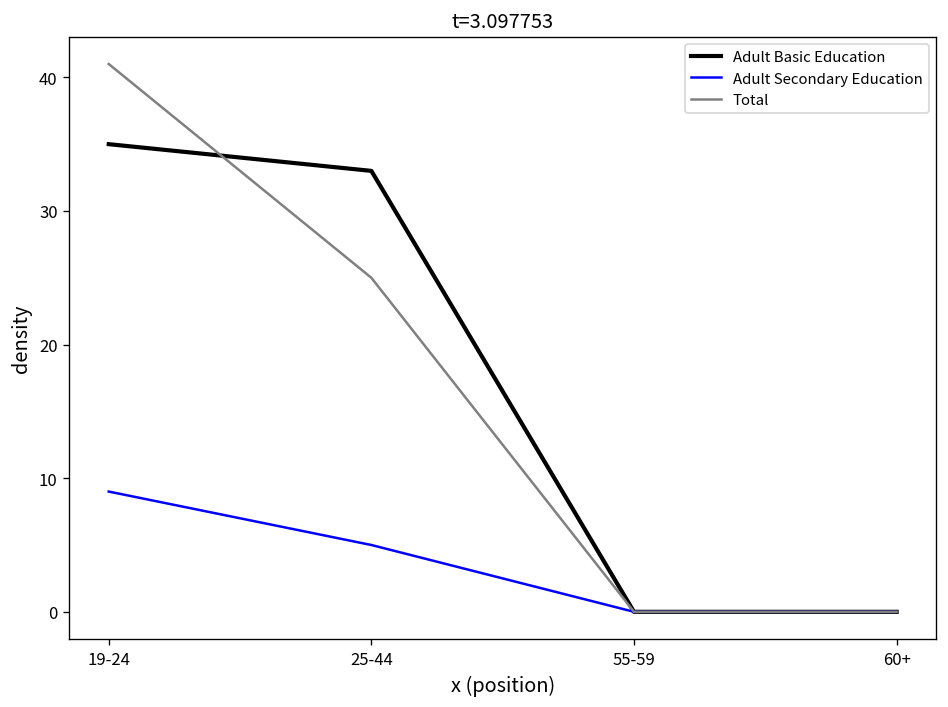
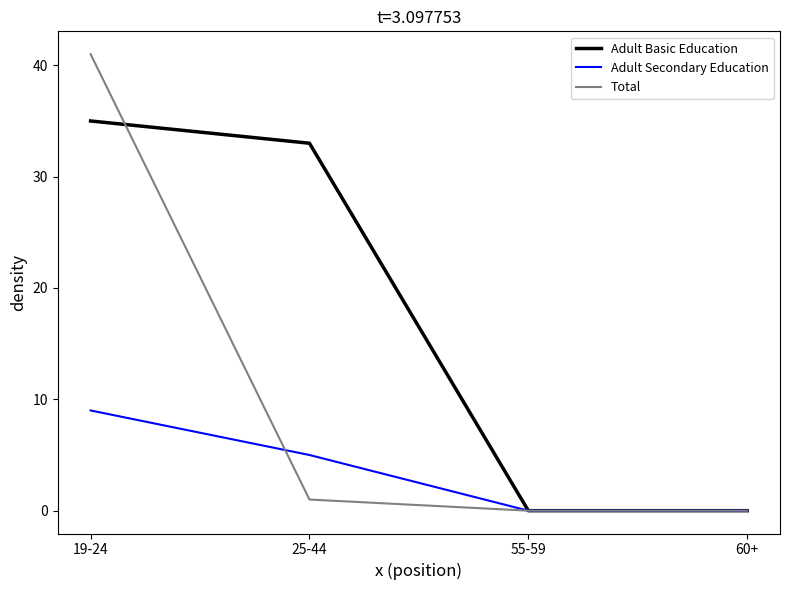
Total, 25-44: 25 -> 1
